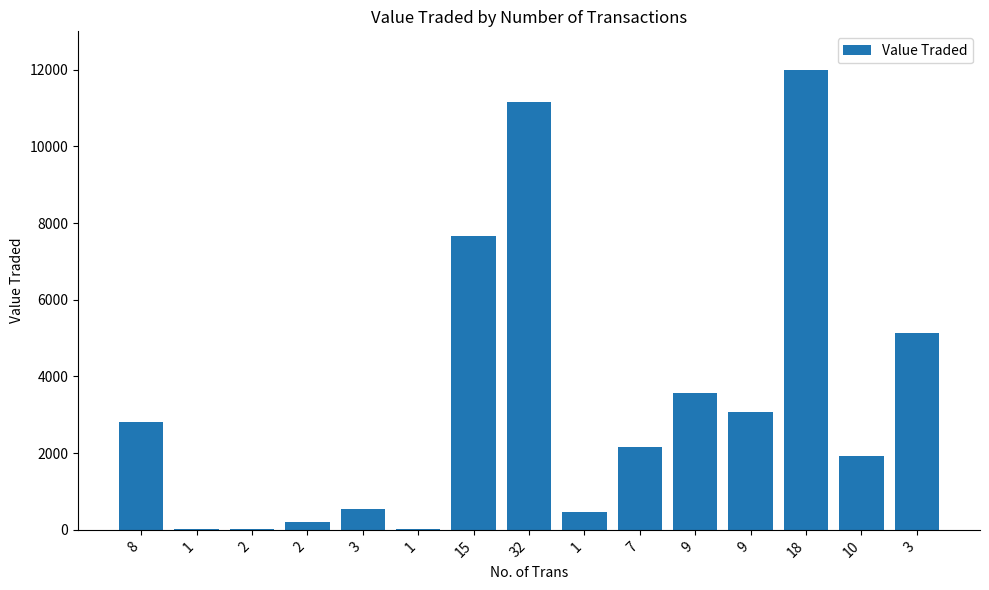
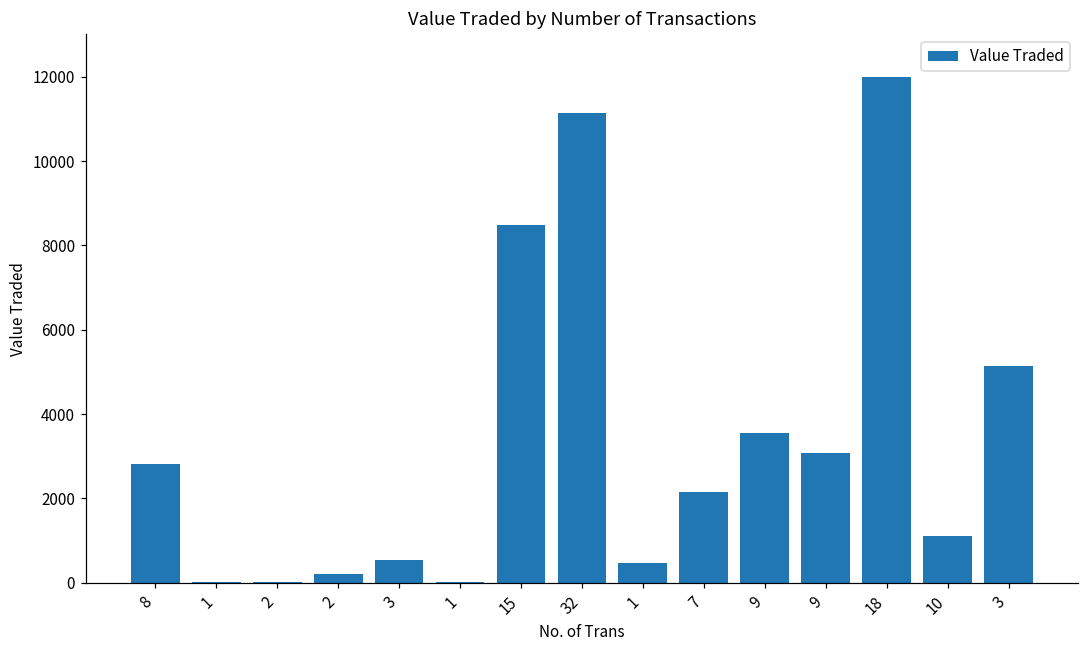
15: 7700 -> 8500
10: 1900 -> 1100
